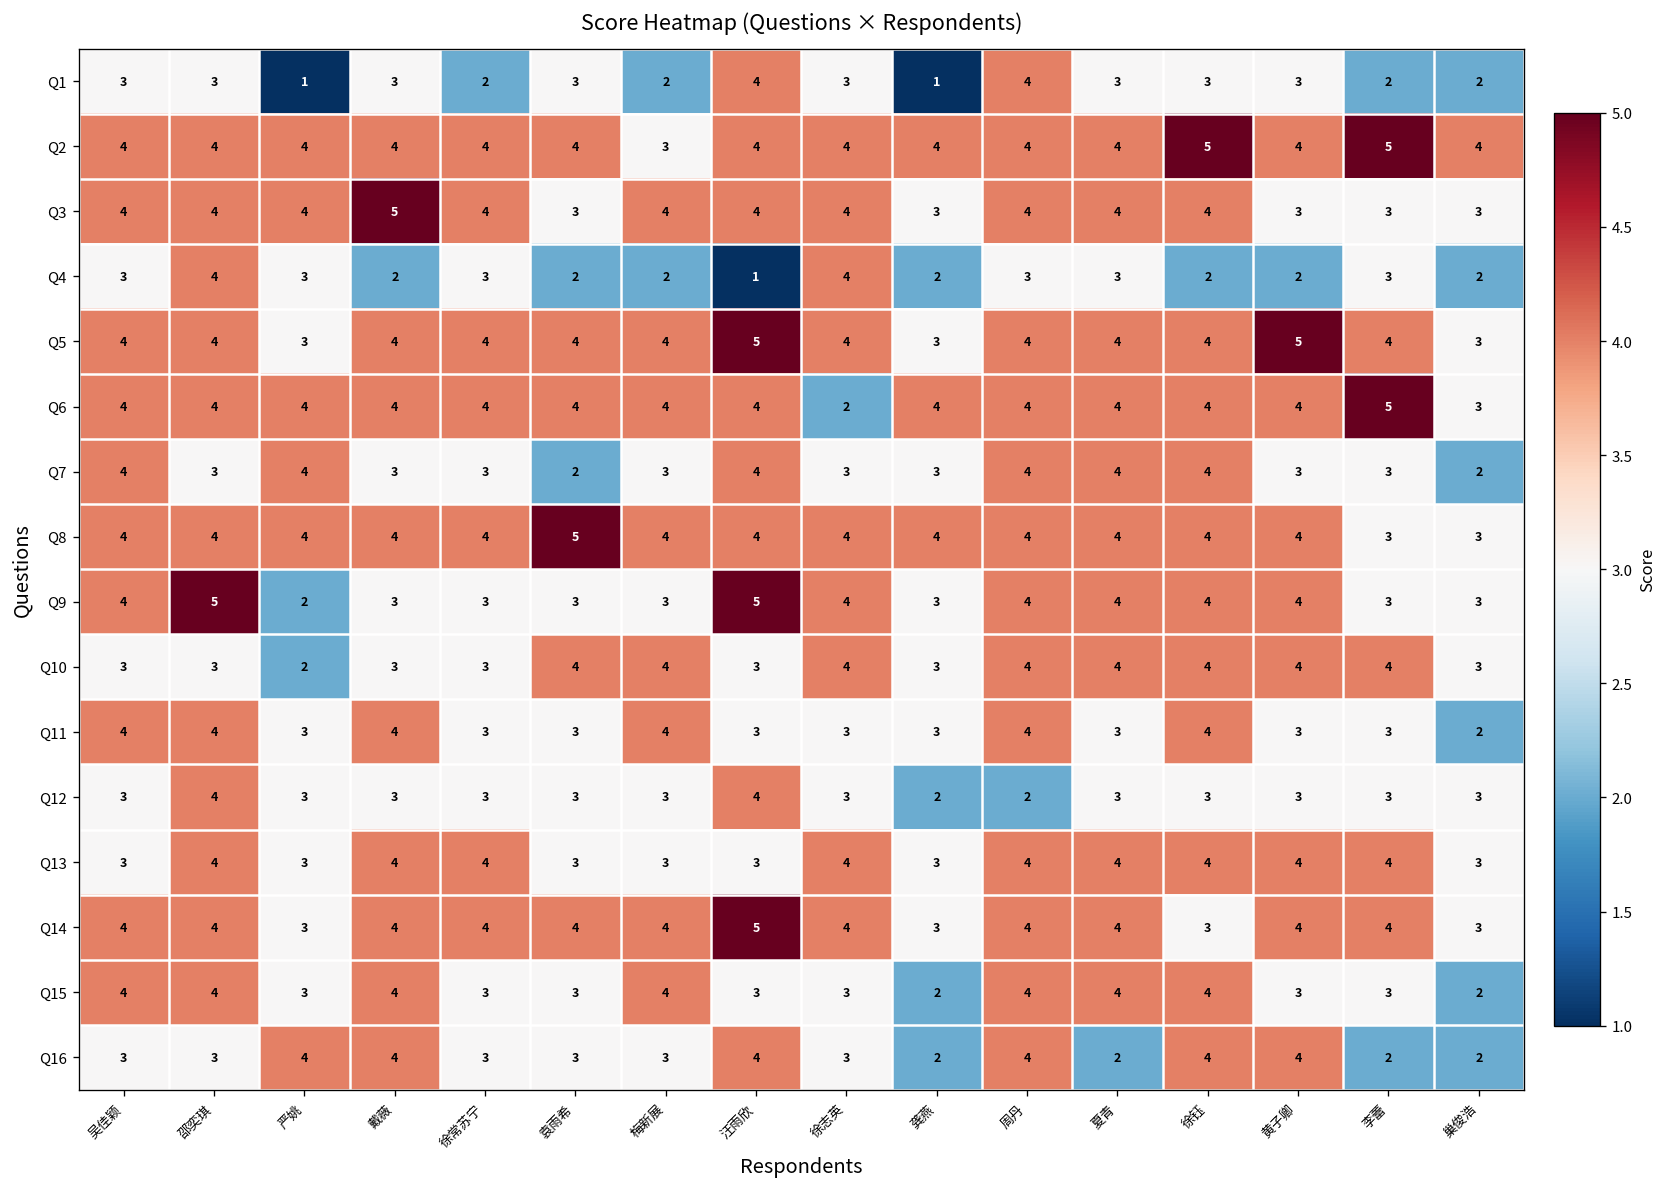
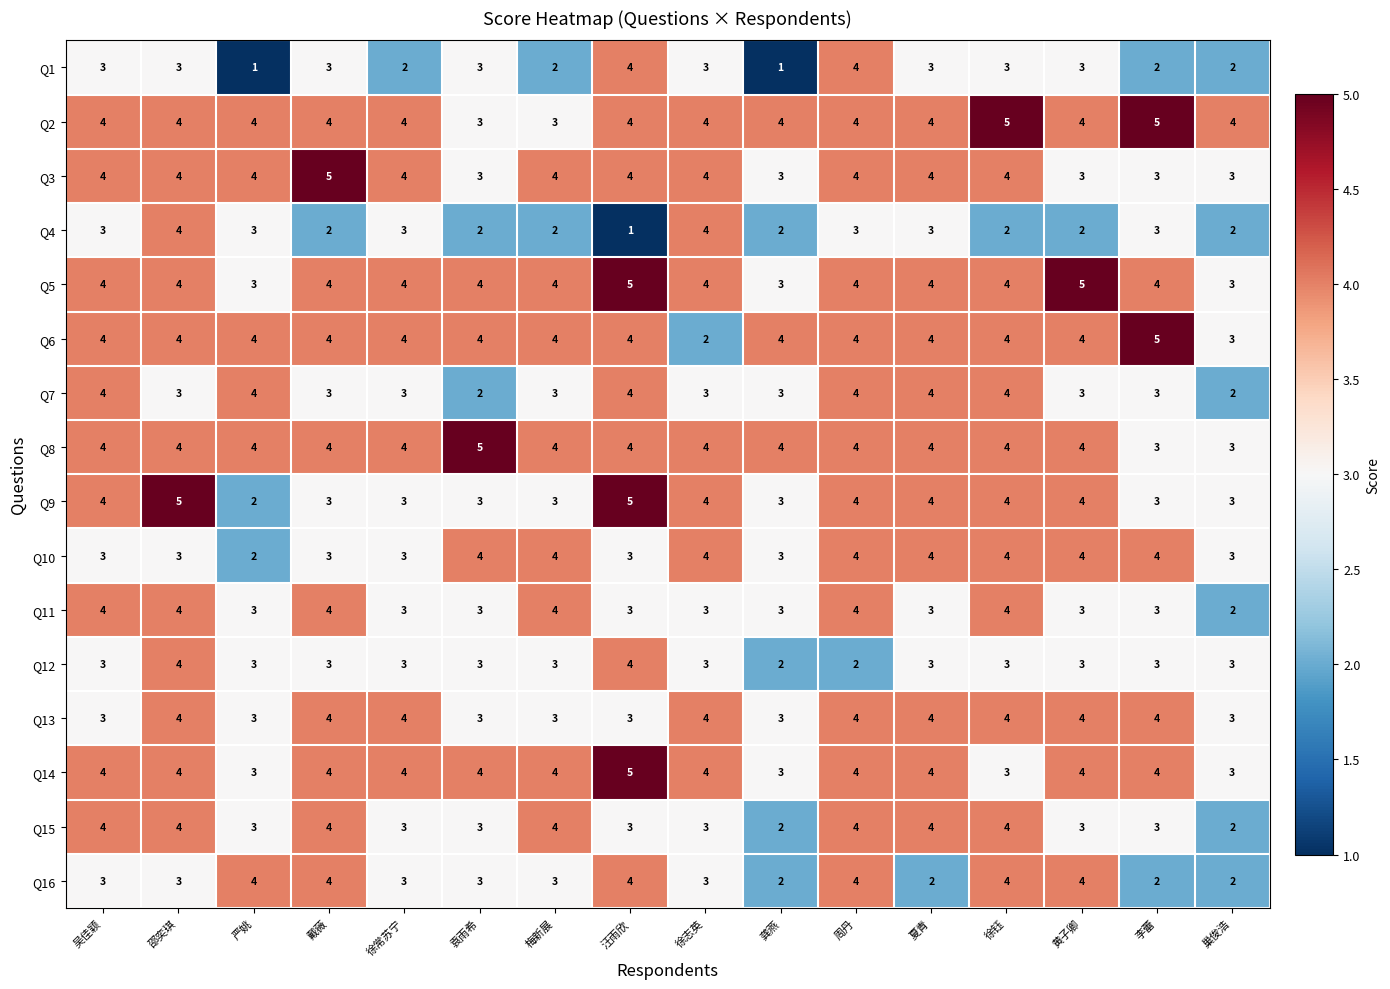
Q2, 袁雨希: 4 -> 3
